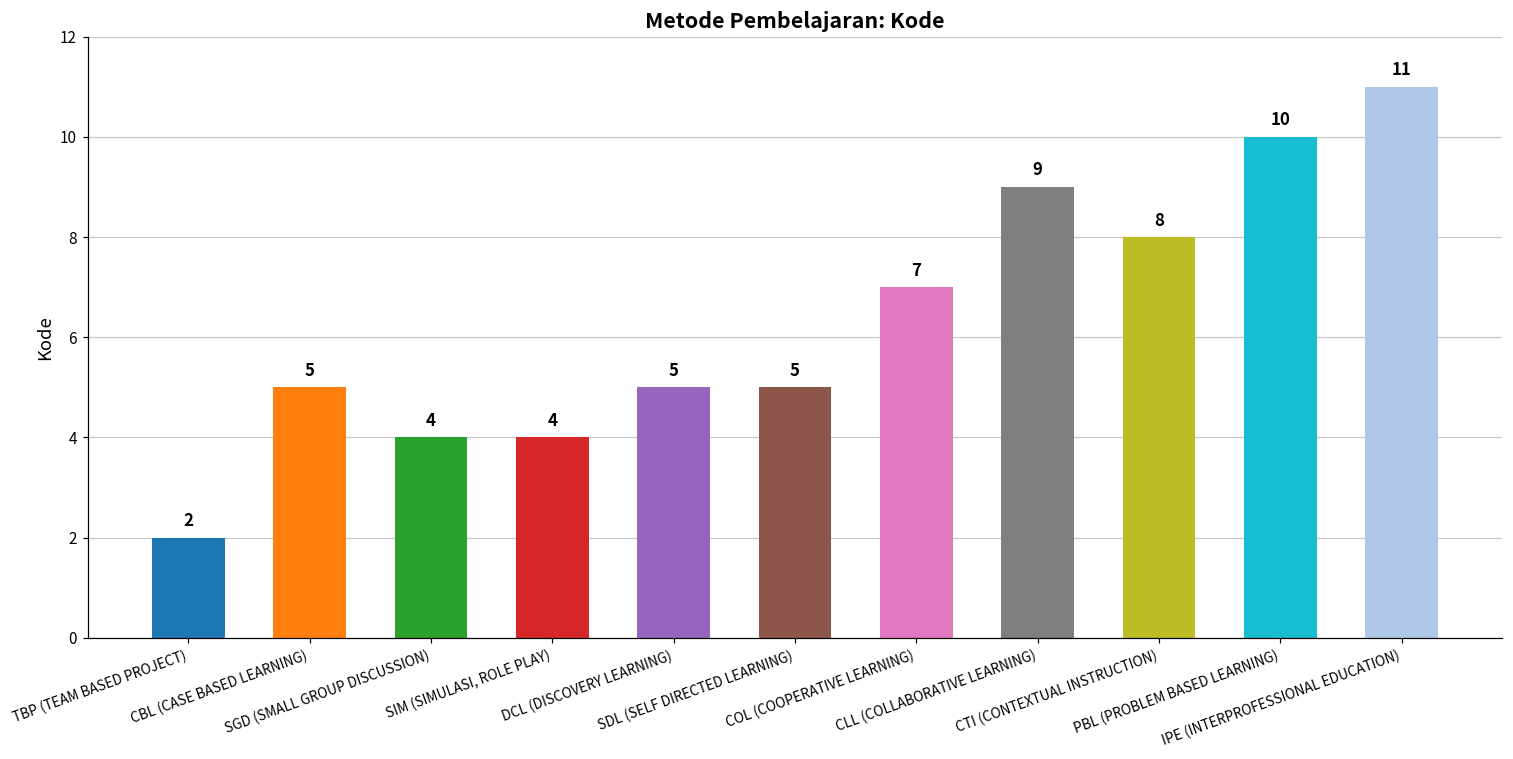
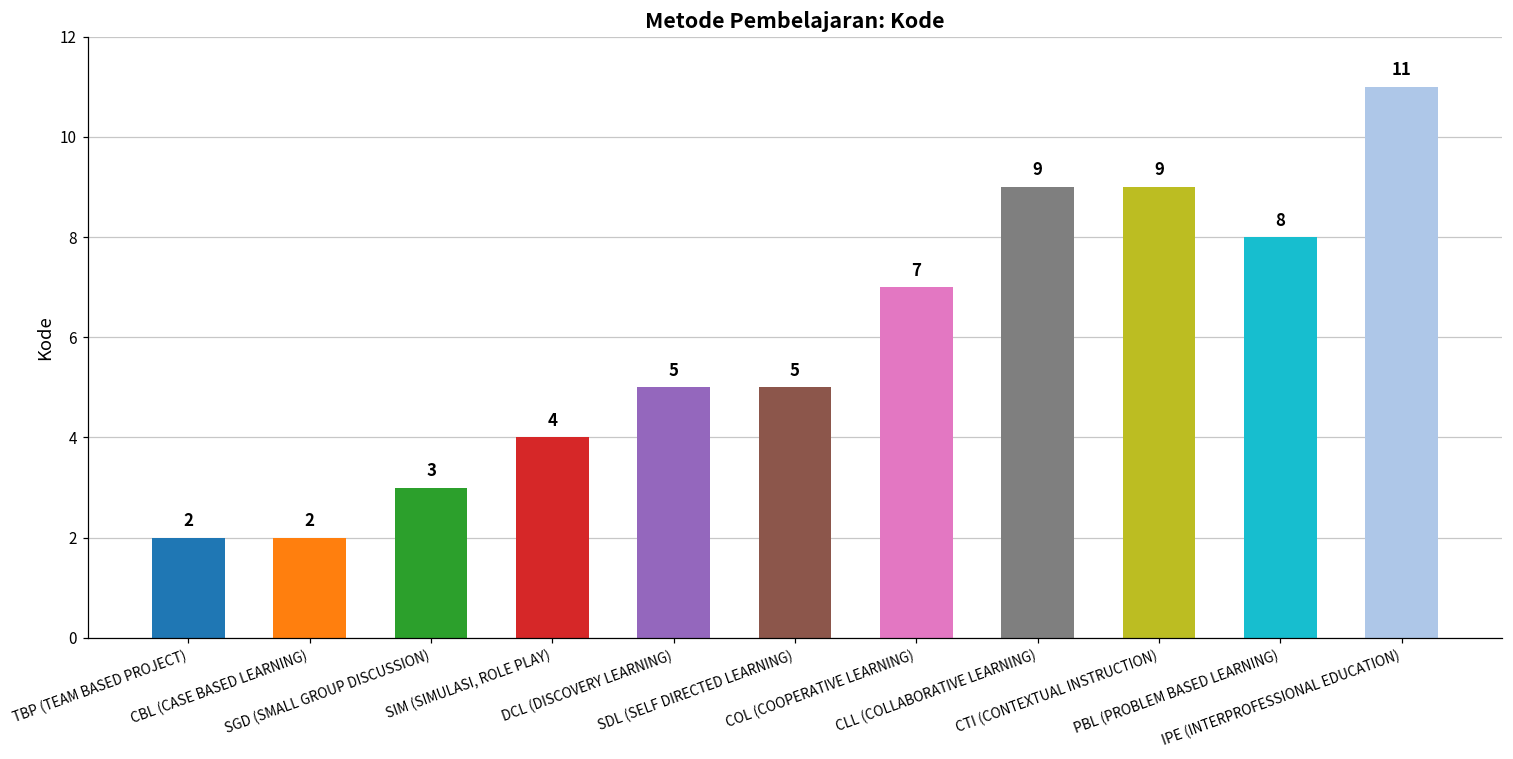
CBL (CASE BASED LEARNING): 5 -> 2
SGD (SMALL GROUP DISCUSSION): 4 -> 3
CTI (CONTEXTUAL INSTRUCTION): 8 -> 9
PBL (PROBLEM BASED LEARNING): 10 -> 8
